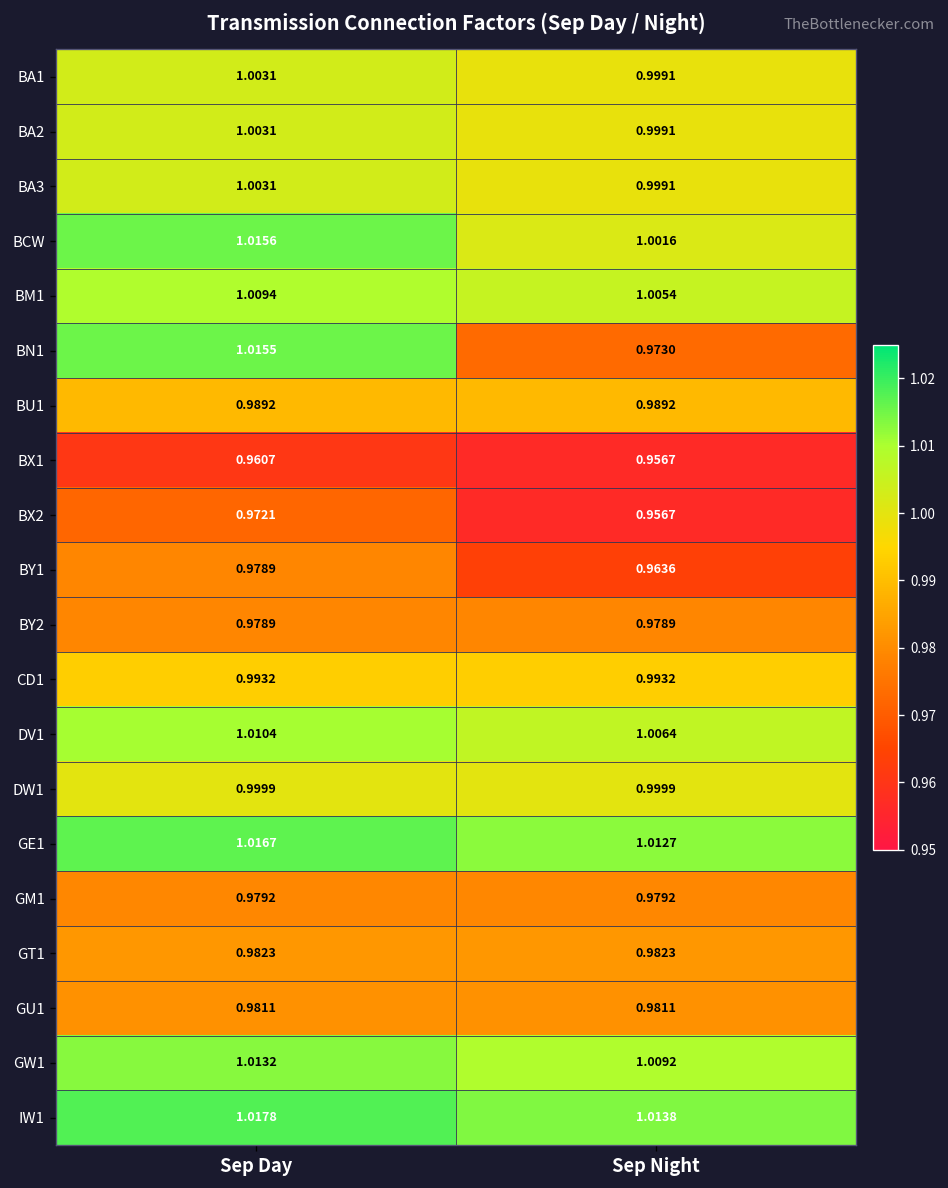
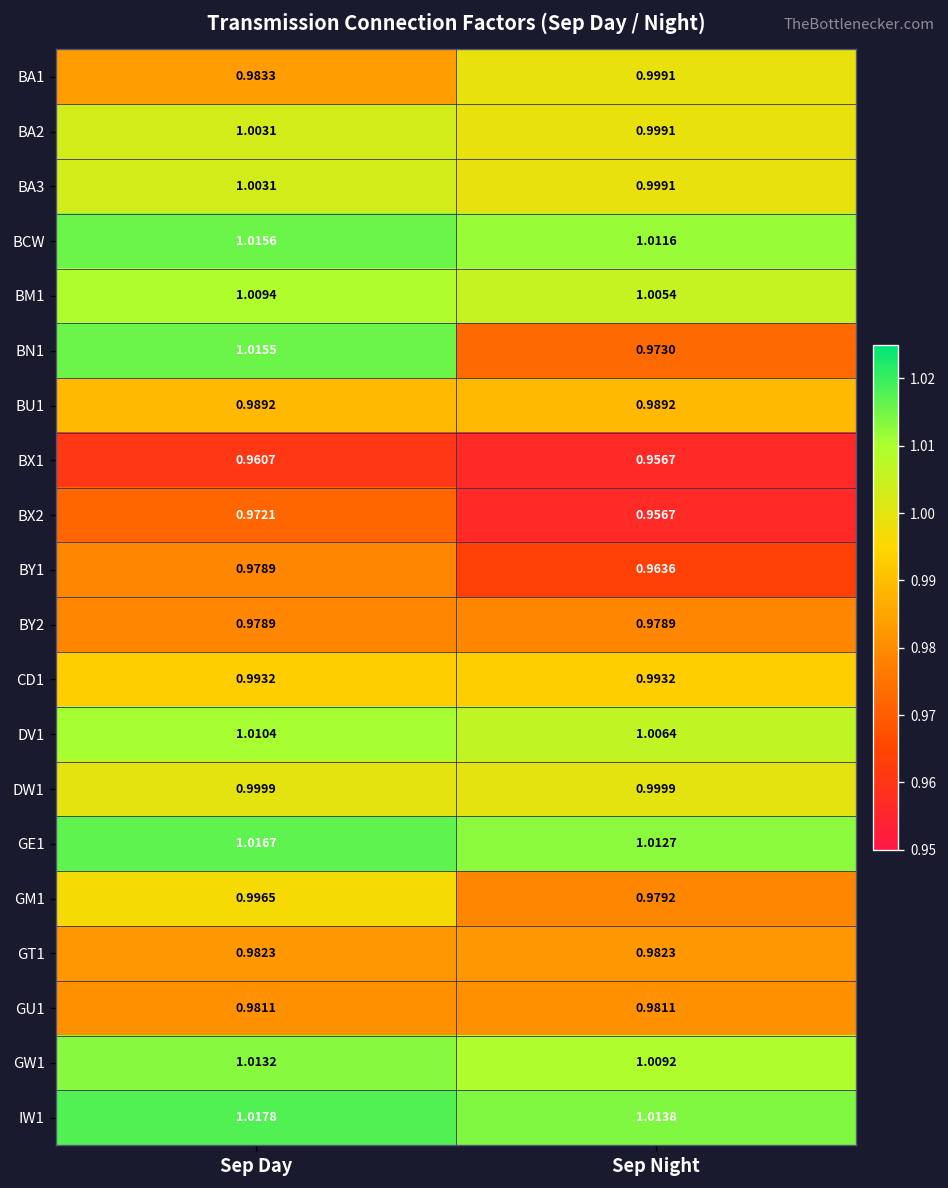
BA1, Sep Day: 1.0031 -> 0.9833
BCW, Sep Night: 1.0016 -> 1.0116
GM1, Sep Day: 0.9792 -> 0.9965
